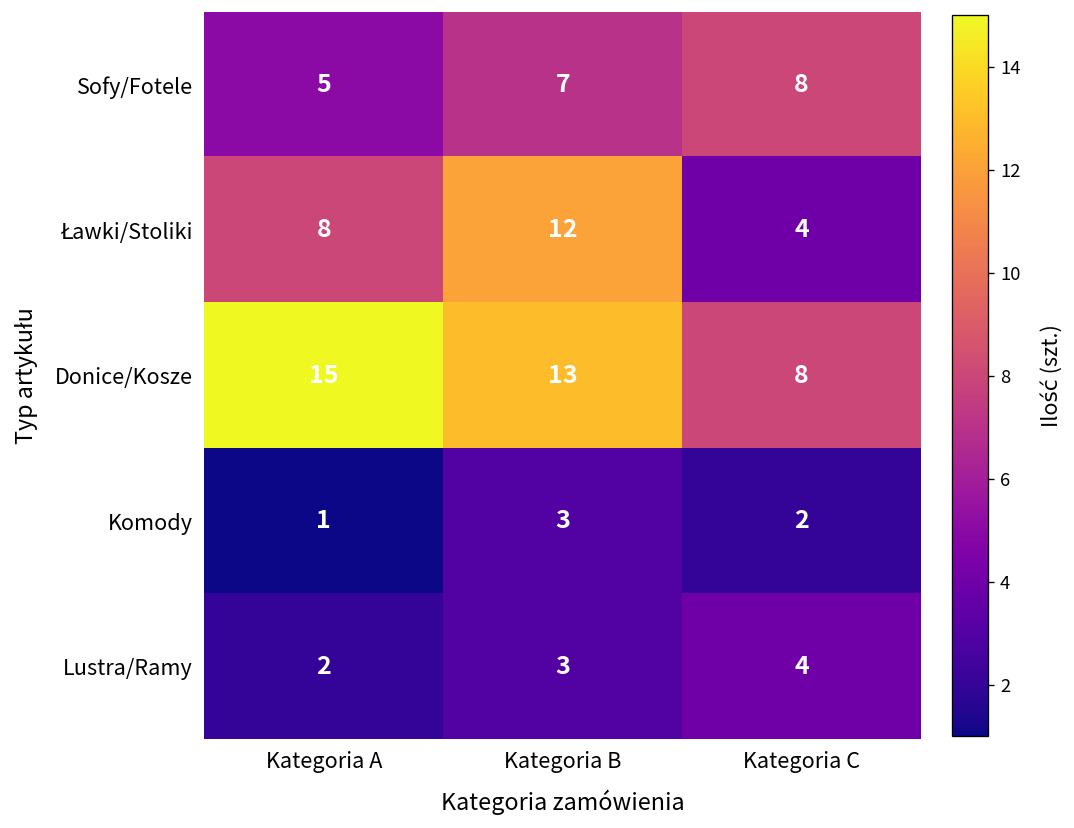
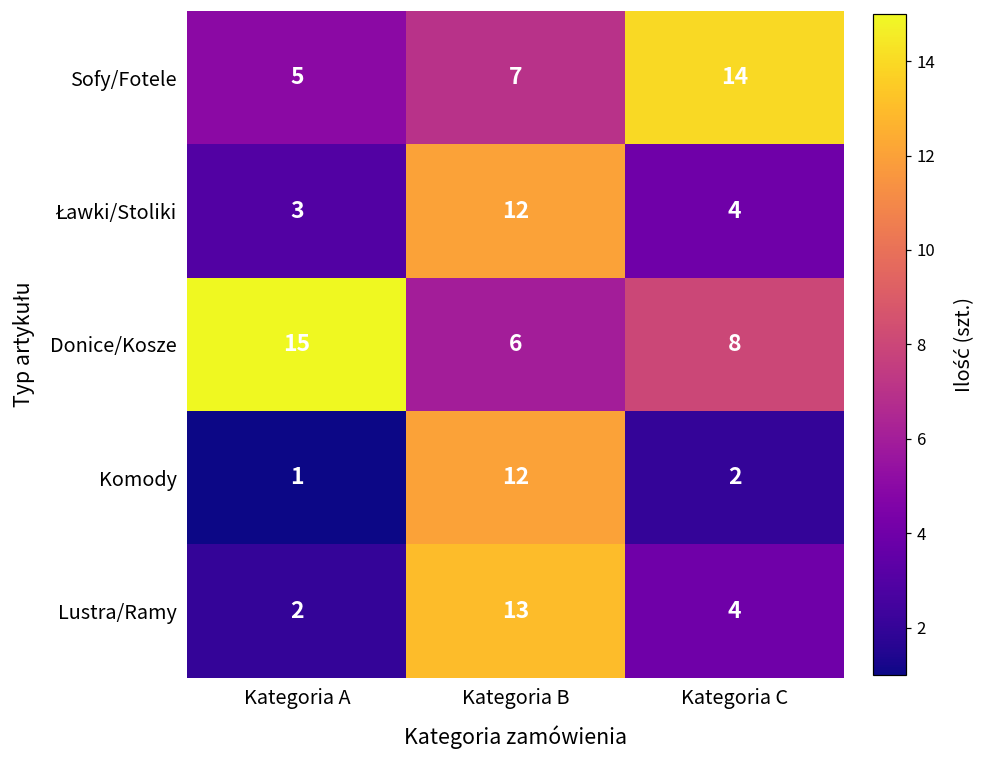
Sofy/Fotele, Kategoria C: 8 -> 14
Ławki/Stoliki, Kategoria A: 8 -> 3
Donice/Kosze, Kategoria B: 13 -> 6
Komody, Kategoria B: 3 -> 12
Lustra/Ramy, Kategoria B: 3 -> 13
